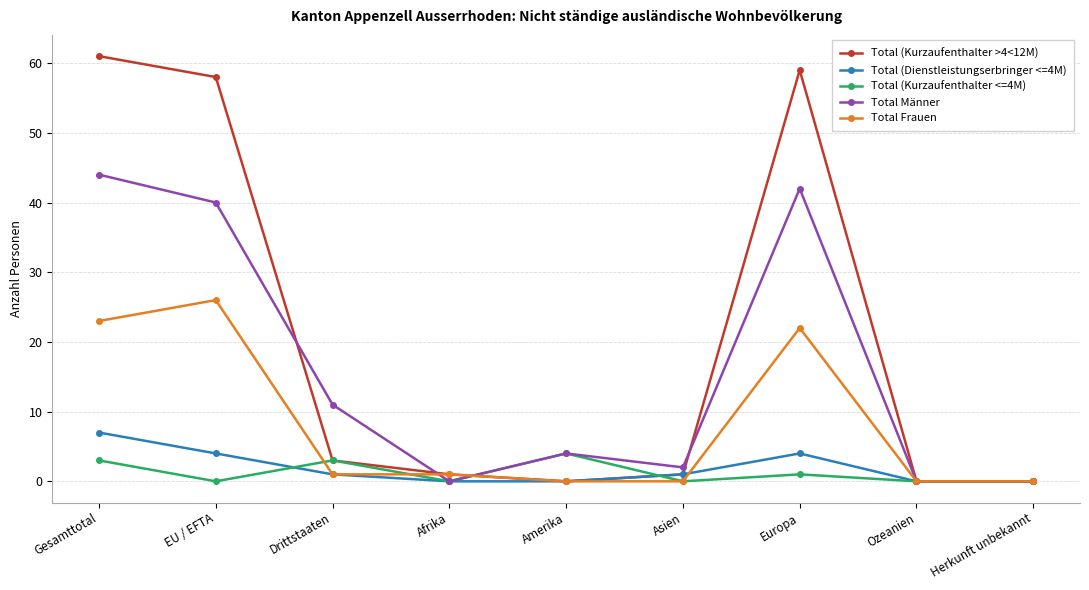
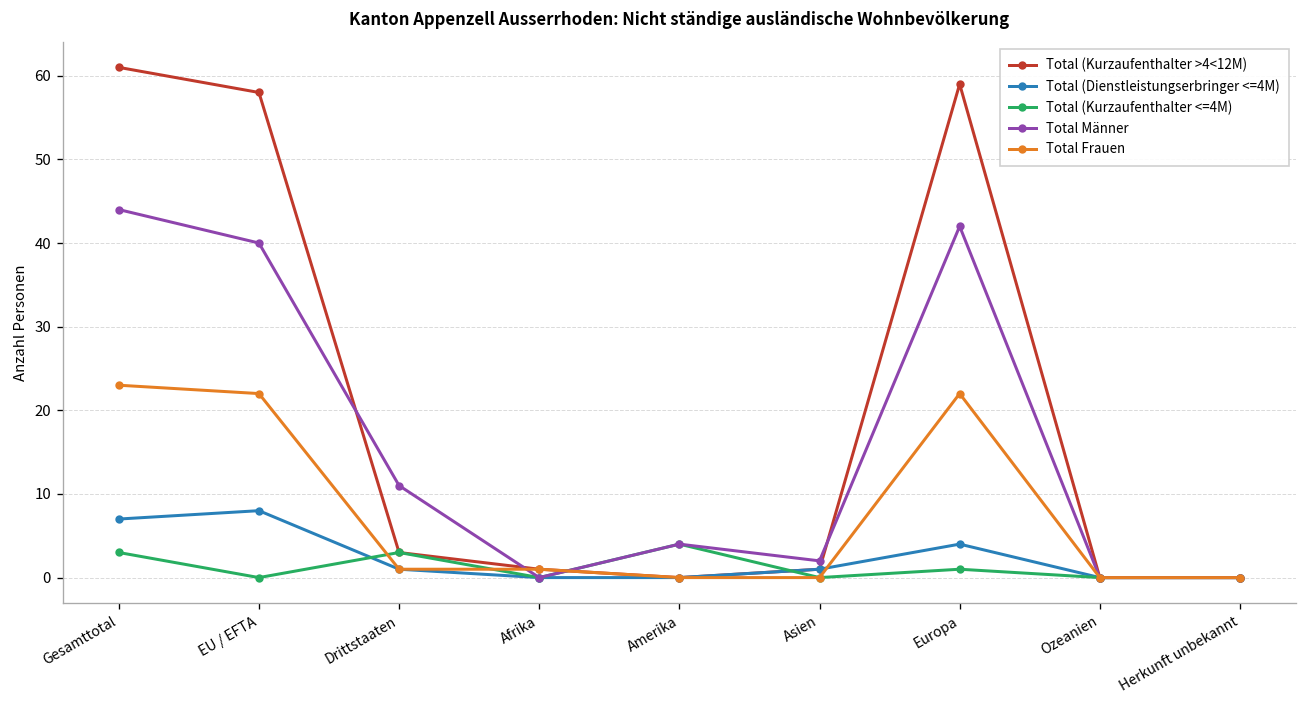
Total (Dienstleistungserbringer <=4M), EU / EFTA: 4 -> 8
Total Frauen, EU / EFTA: 26 -> 22
